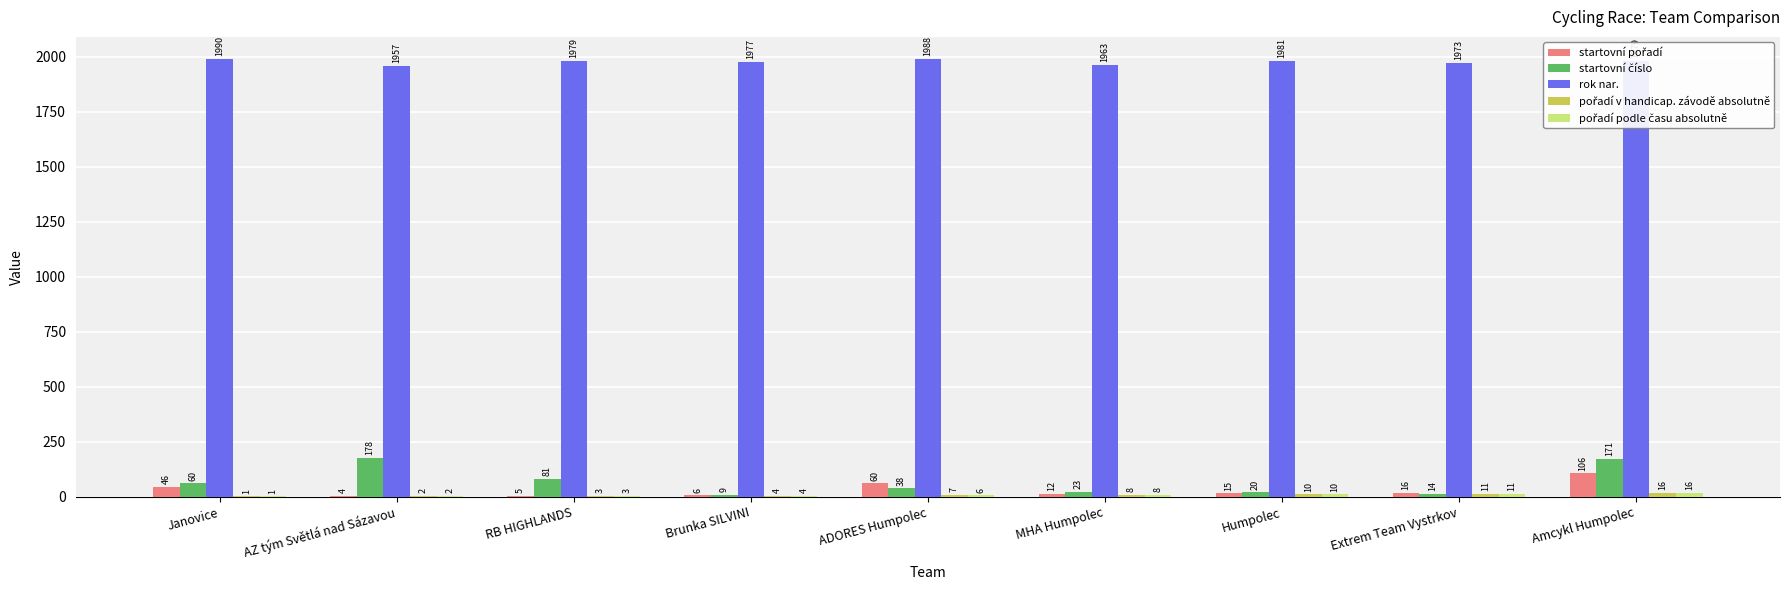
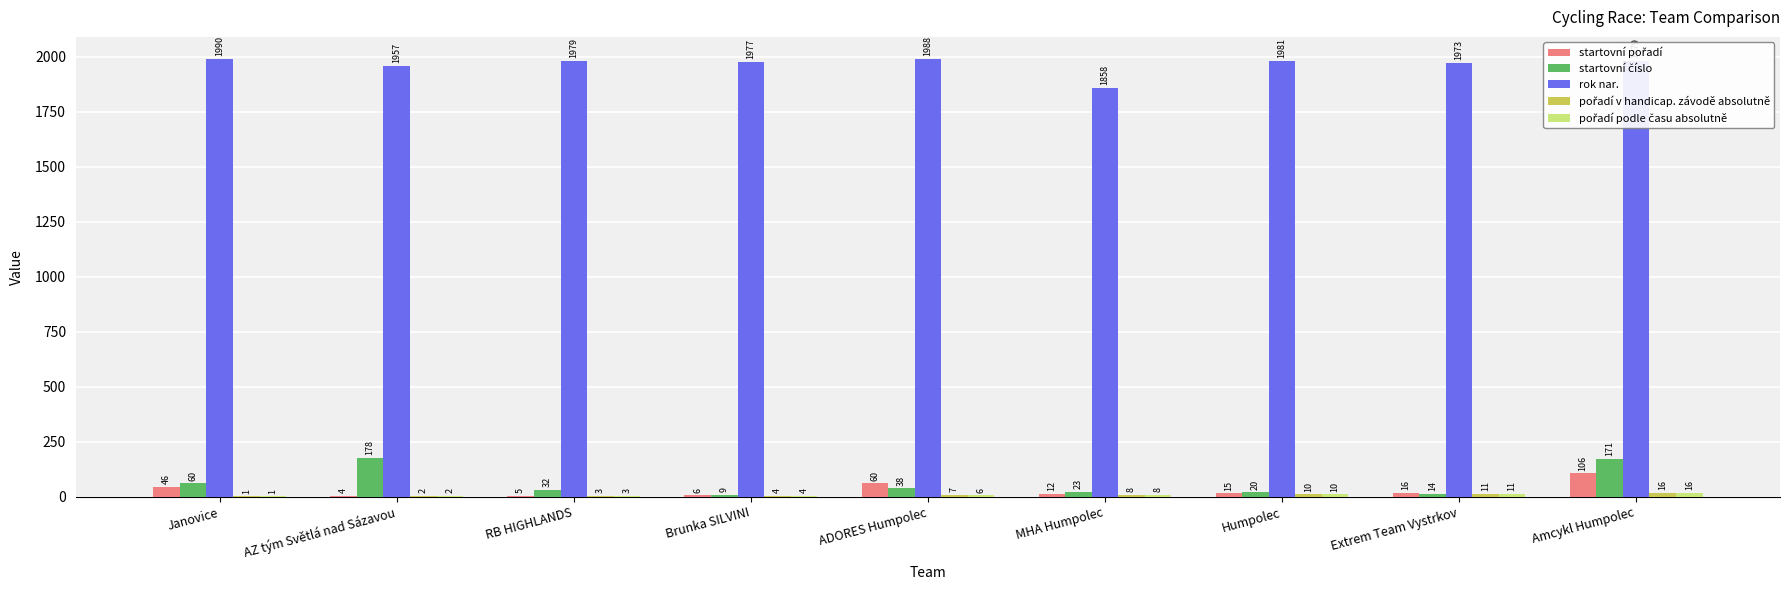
startovní číslo, RB HIGHLANDS: 81 -> 32
rok nar., MHA Humpolec: 1963 -> 1858
